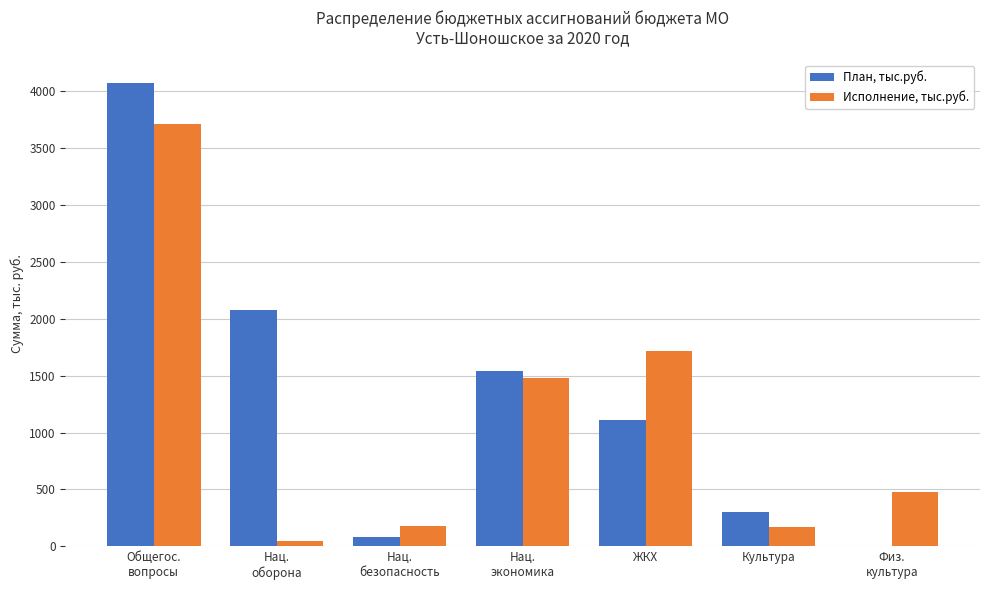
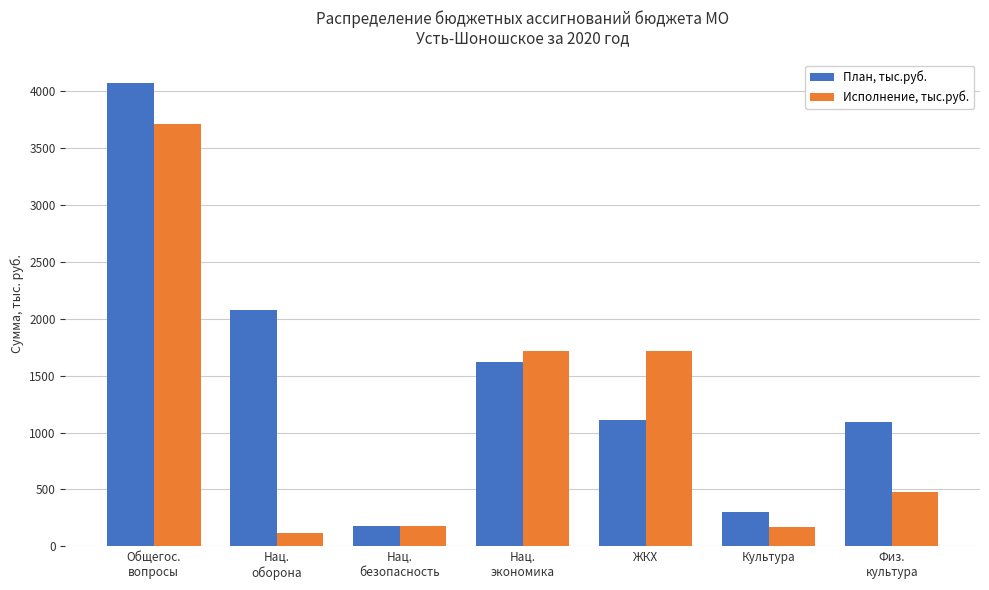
Исполнение, тыс.руб., Нац. оборона: 50 -> 120
План, тыс.руб., Нац. безопасность: 80 -> 180
План, тыс.руб., Нац. экономика: 1540 -> 1620
Исполнение, тыс.руб., Нац. экономика: 1480 -> 1720
План, тыс.руб., Физ. культура: 0 -> 1090
